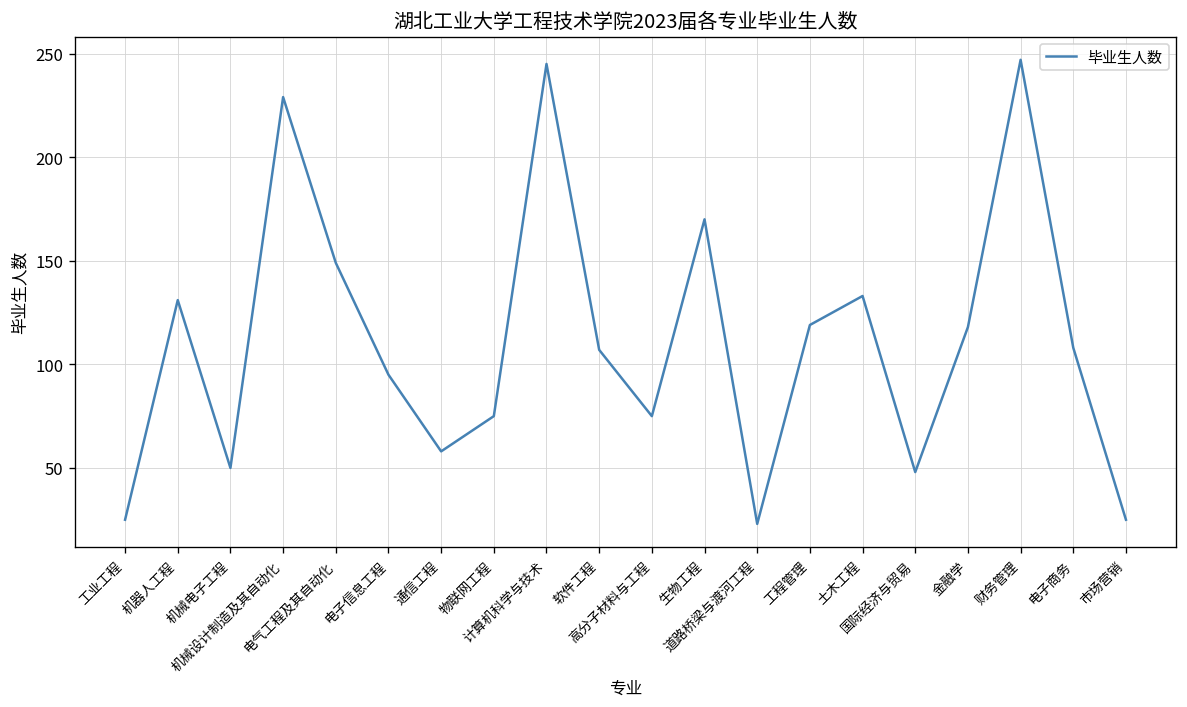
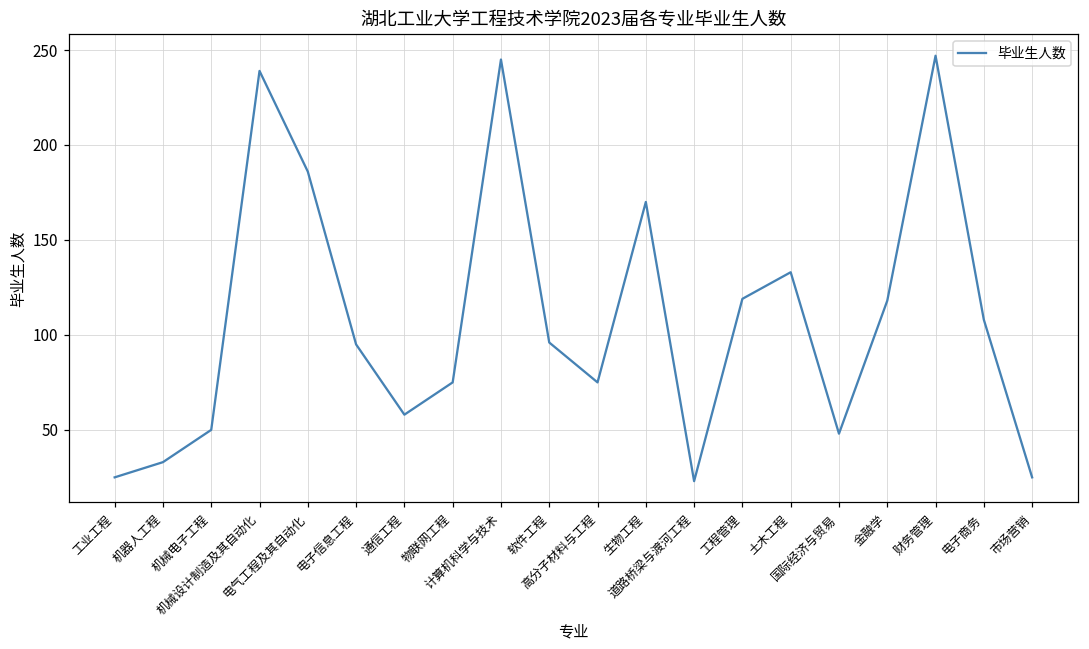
机器人工程: 131 -> 33
机械设计制造及其自动化: 229 -> 239
电气工程及其自动化: 149 -> 186
软件工程: 107 -> 96
